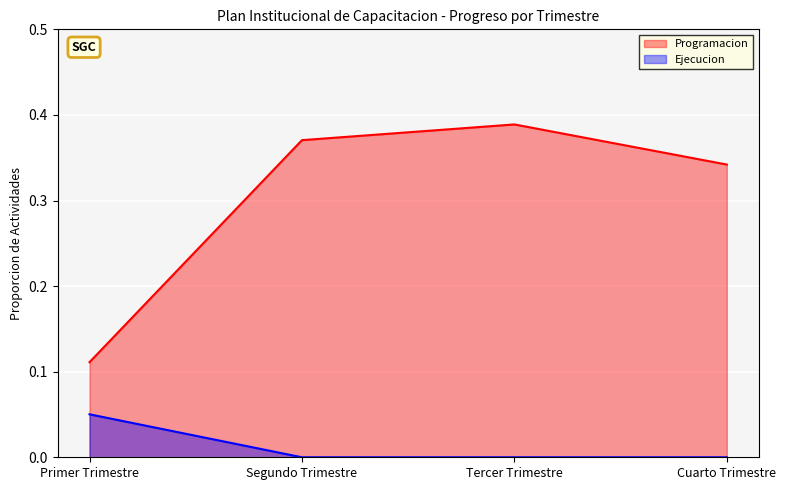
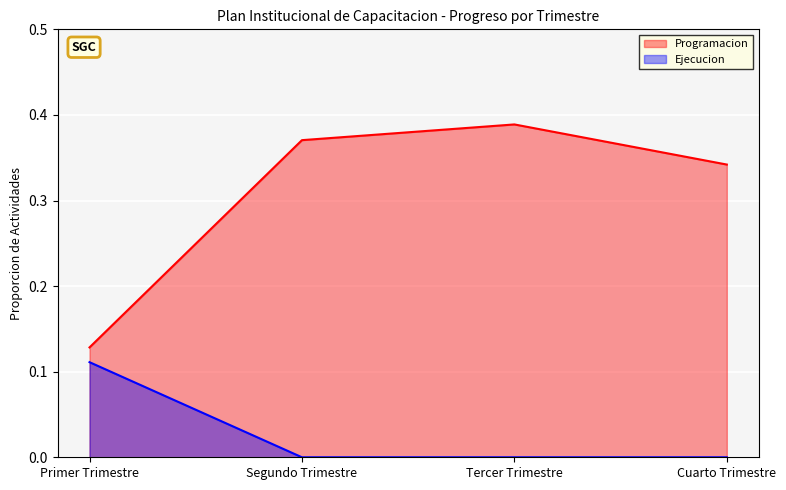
Programacion, Primer Trimestre: 0.11 -> 0.13
Ejecucion, Primer Trimestre: 0.05 -> 0.11
